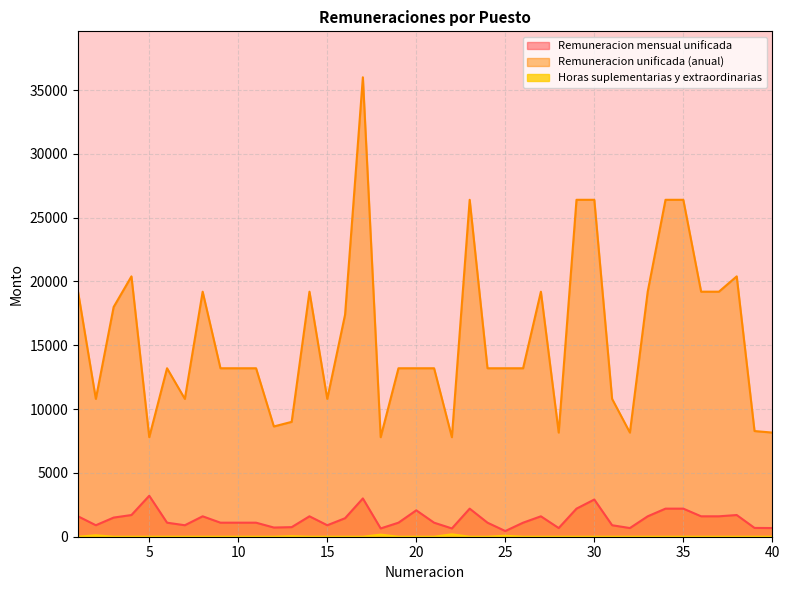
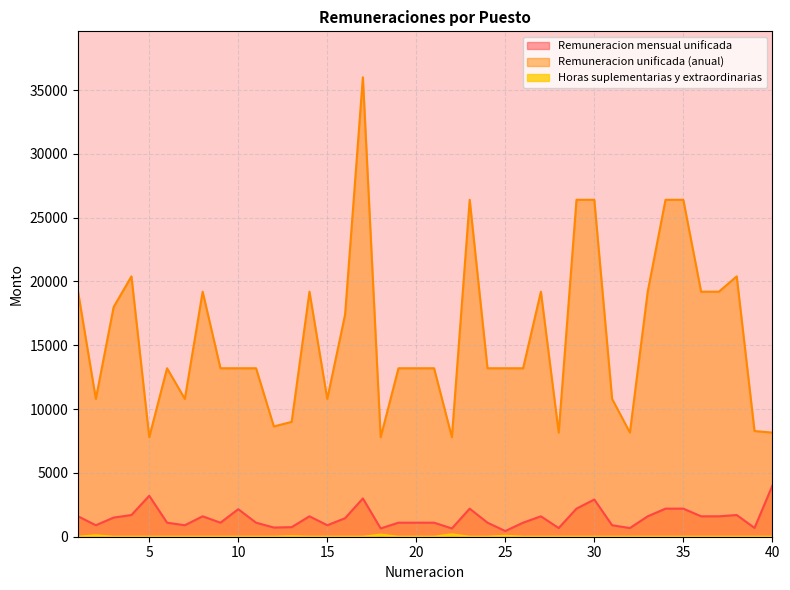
Remuneracion mensual unificada, 10: 1100 -> 2200
Remuneracion mensual unificada, 20: 2100 -> 1100
Remuneracion mensual unificada, 40: 700 -> 4000
